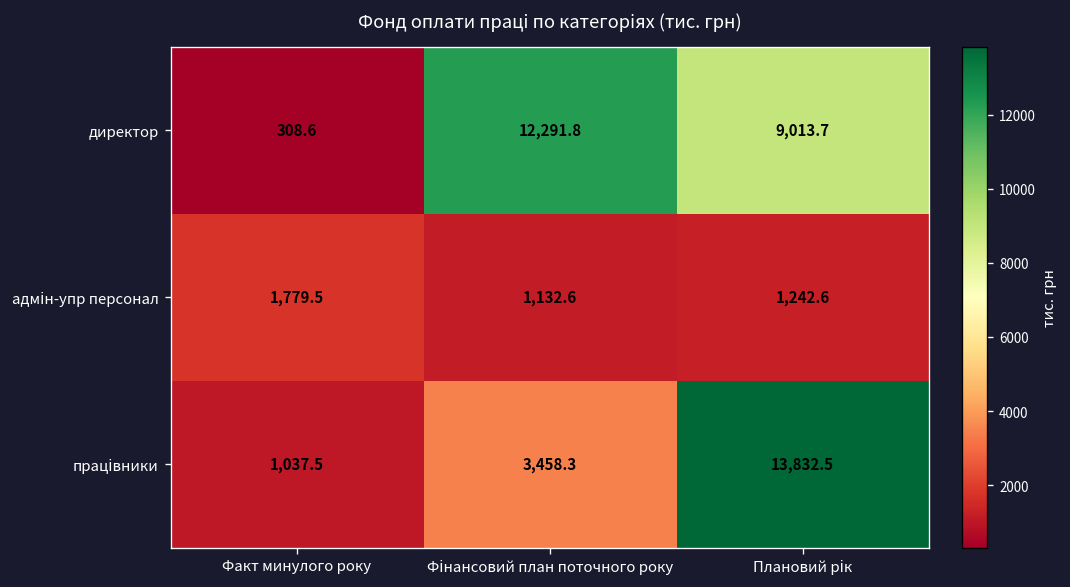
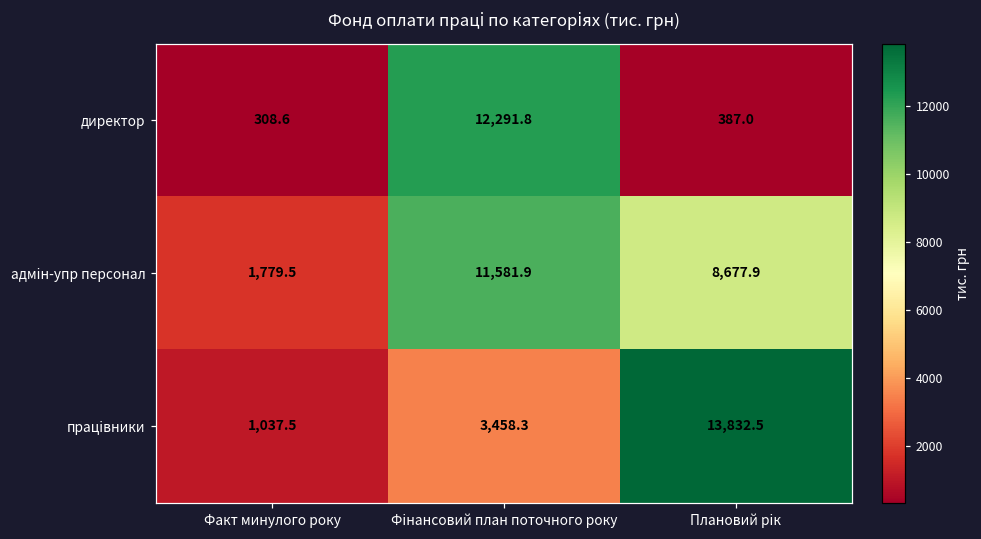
директор, Плановий рік: 9,013.7 -> 387.0
адмін-упр персонал, Фінансовий план поточного року: 1,132.6 -> 11,581.9
адмін-упр персонал, Плановий рік: 1,242.6 -> 8,677.9
